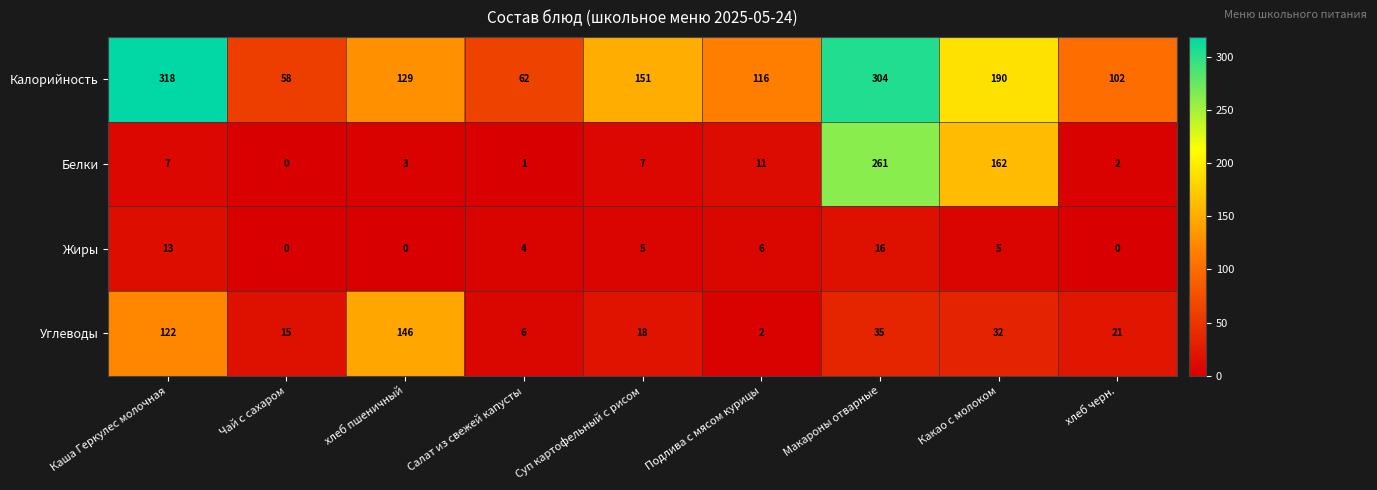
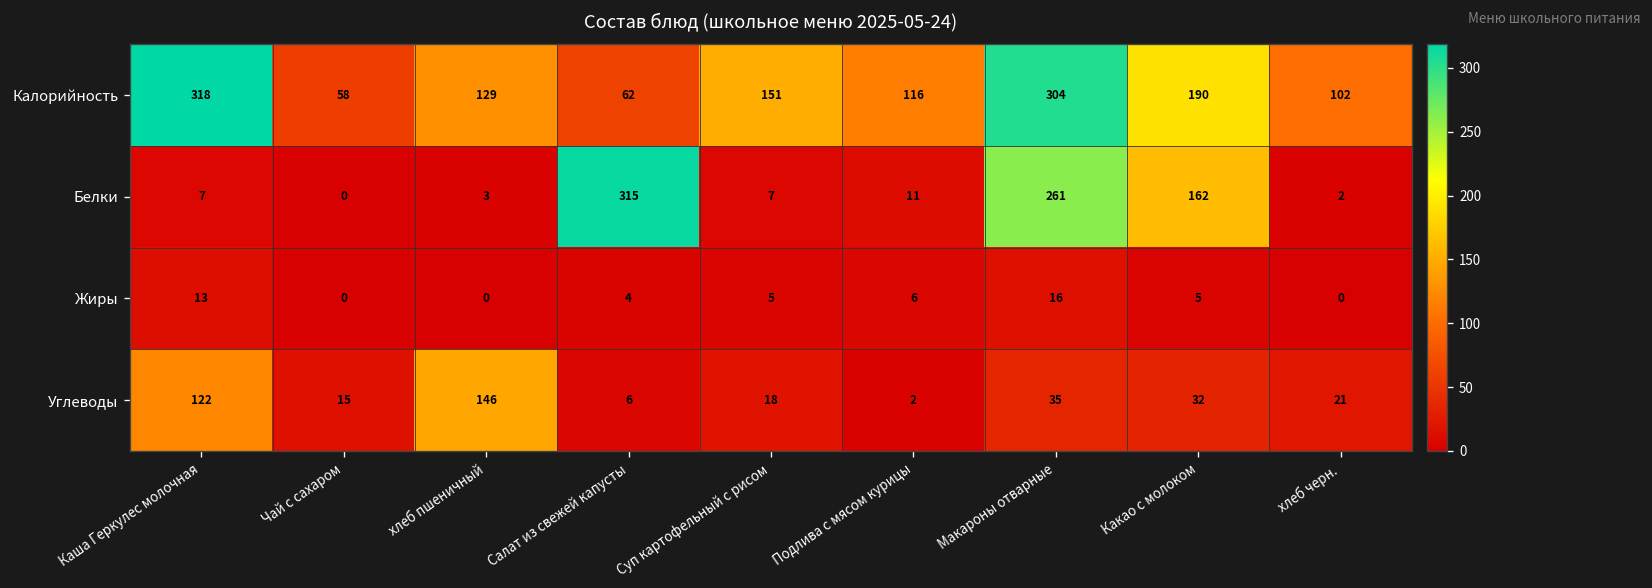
Белки, Салат из свежей капусты: 1 -> 315
